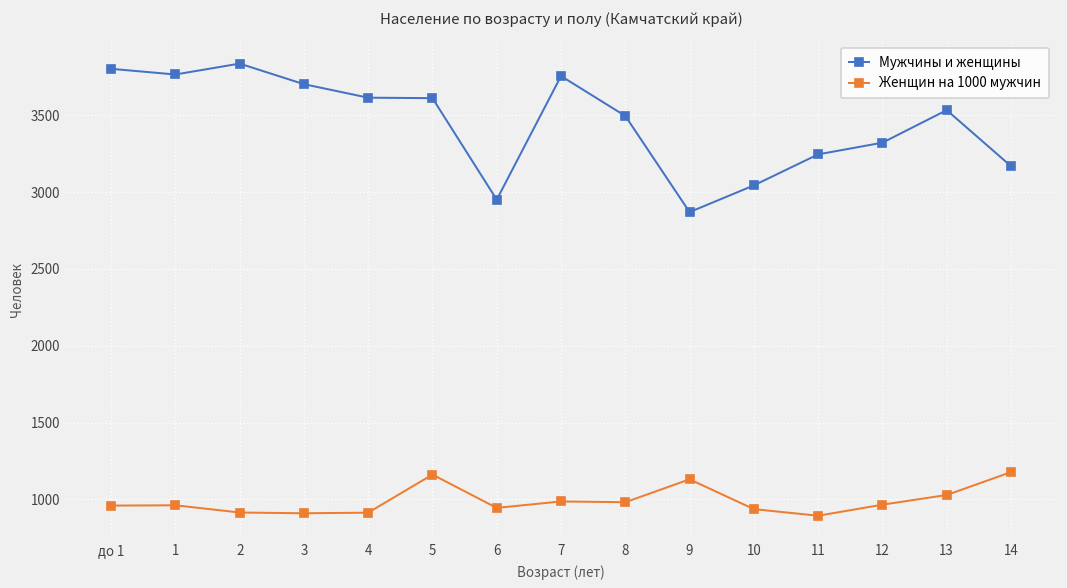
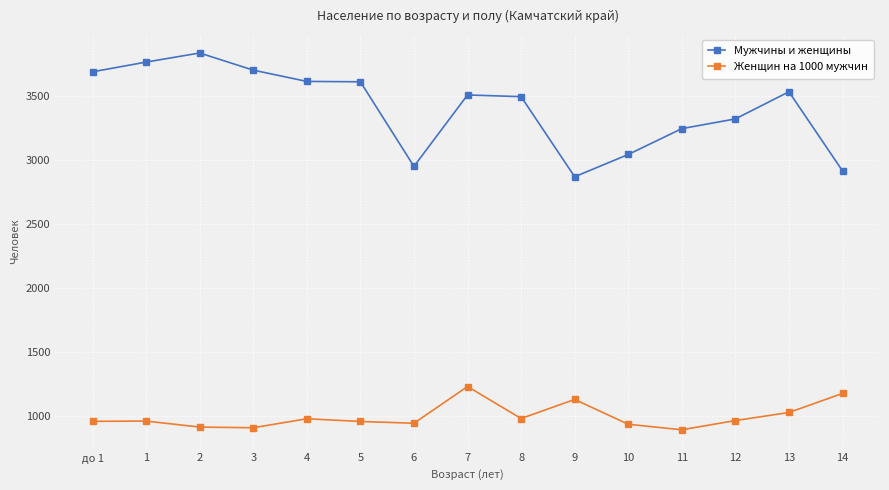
Мужчины и женщины, до 1: 3800 -> 3690
Женщин на 1000 мужчин, 4: 910 -> 980
Женщин на 1000 мужчин, 5: 1160 -> 960
Мужчины и женщины, 7: 3760 -> 3510
Женщин на 1000 мужчин, 7: 990 -> 1230
Мужчины и женщины, 14: 3170 -> 2920
